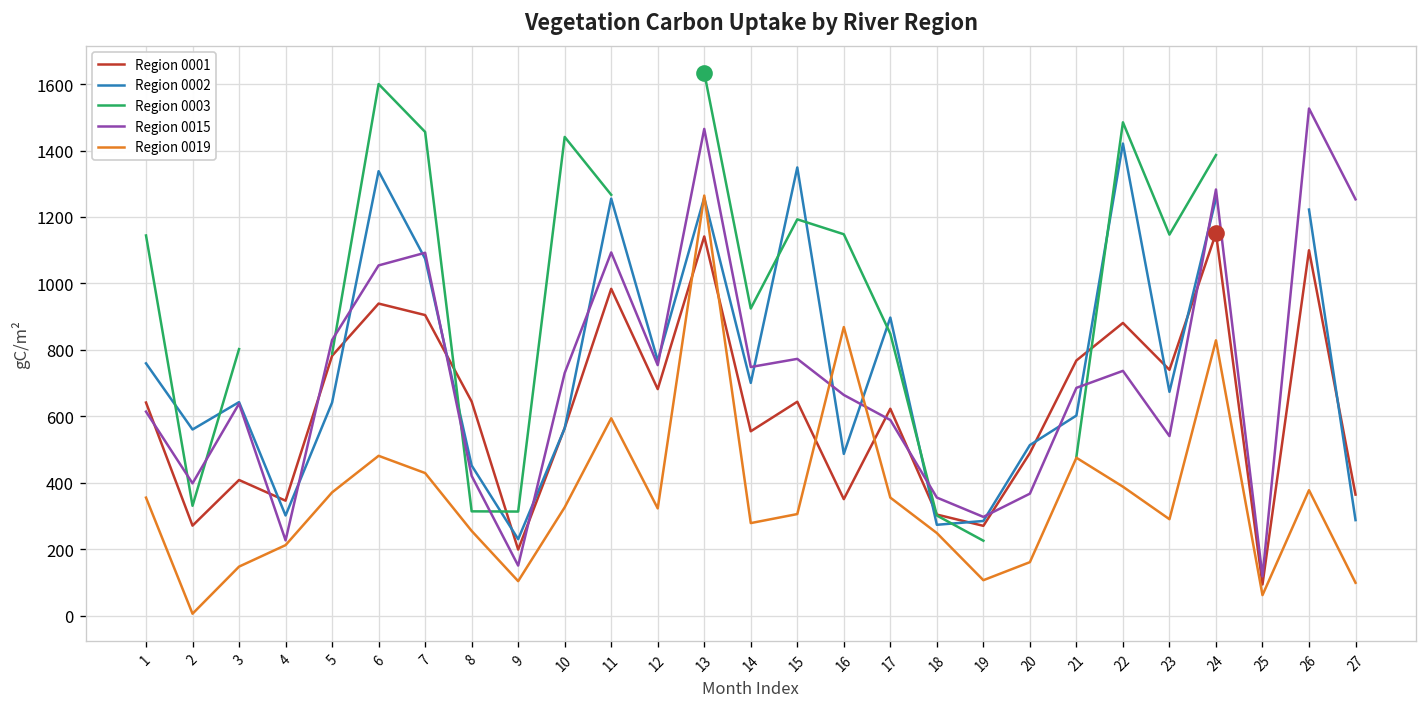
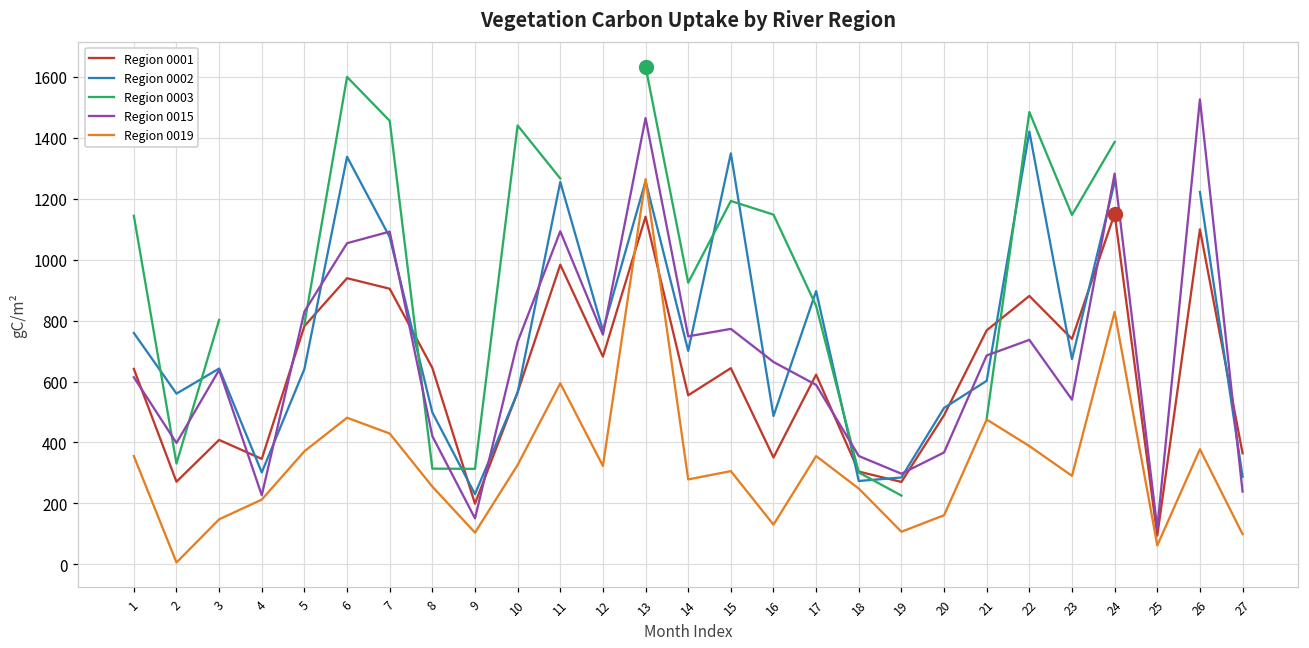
Region 0002, 8: 450 -> 500
Region 0019, 16: 870 -> 130
Region 0015, 27: 1250 -> 240
